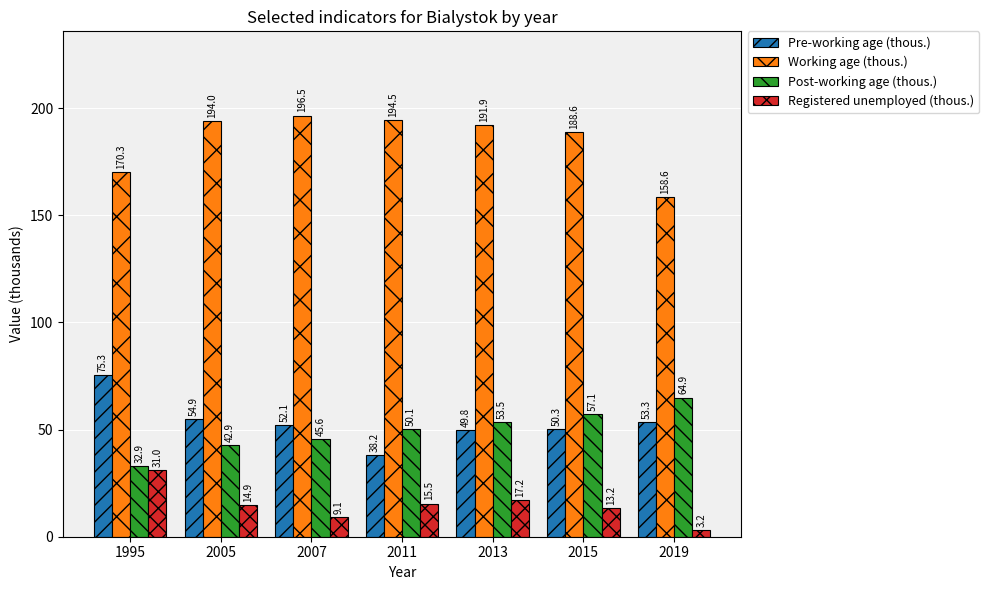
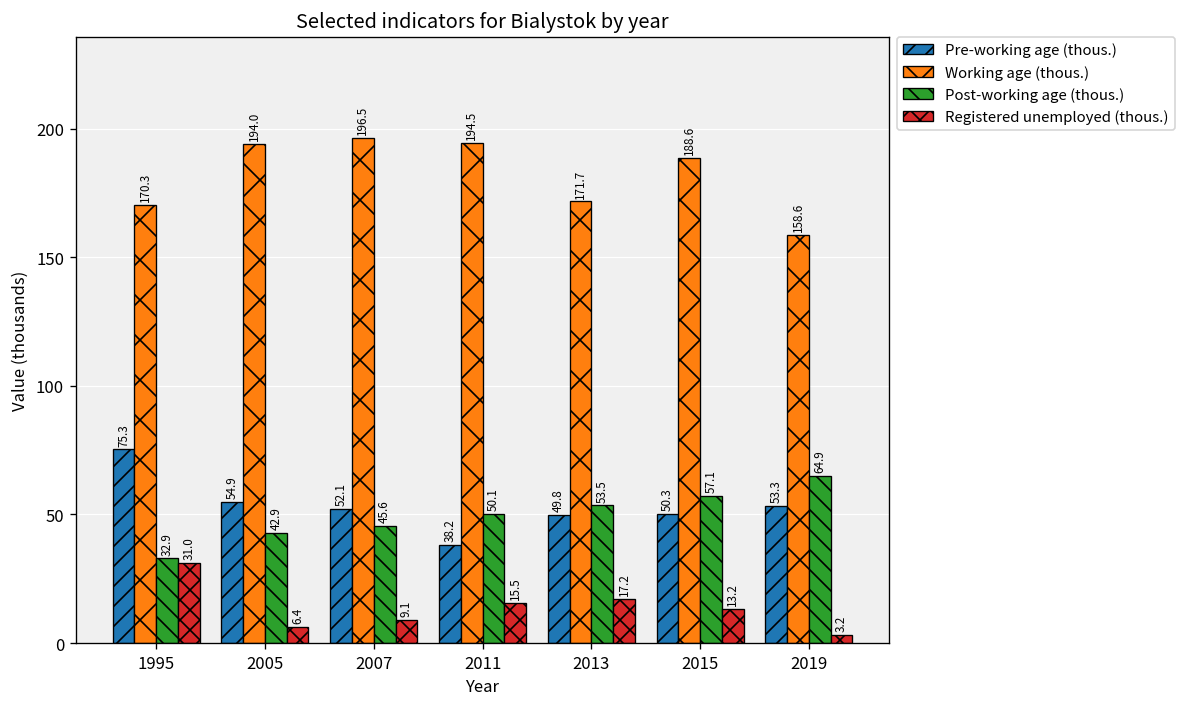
Registered unemployed (thous.), 2005: 14.9 -> 6.4
Working age (thous.), 2013: 191.9 -> 171.7
